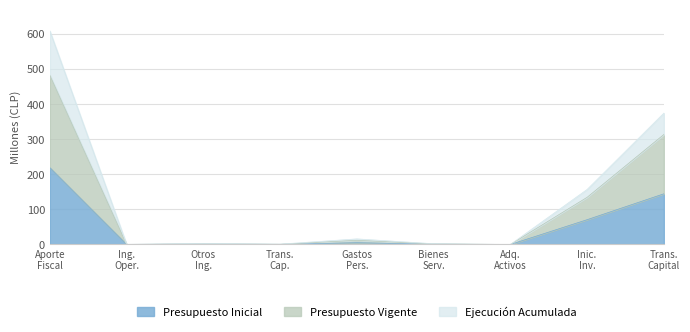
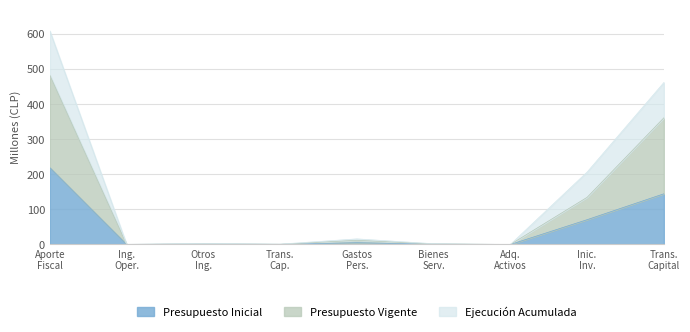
Ejecución Acumulada, Inic. Inv.: 20 -> 70
Presupuesto Vigente, Trans. Capital: 170 -> 220
Ejecución Acumulada, Trans. Capital: 60 -> 100
